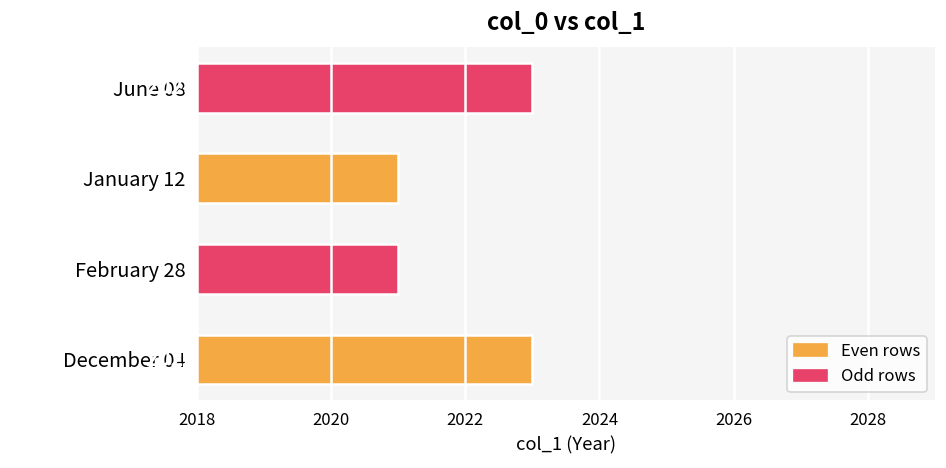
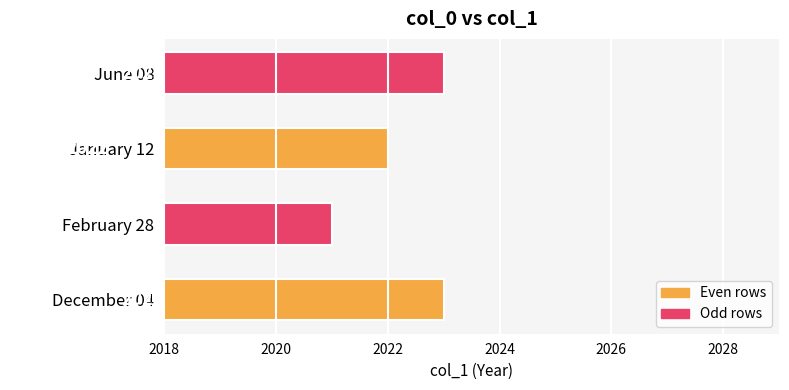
January 12: 2021 -> 2022
